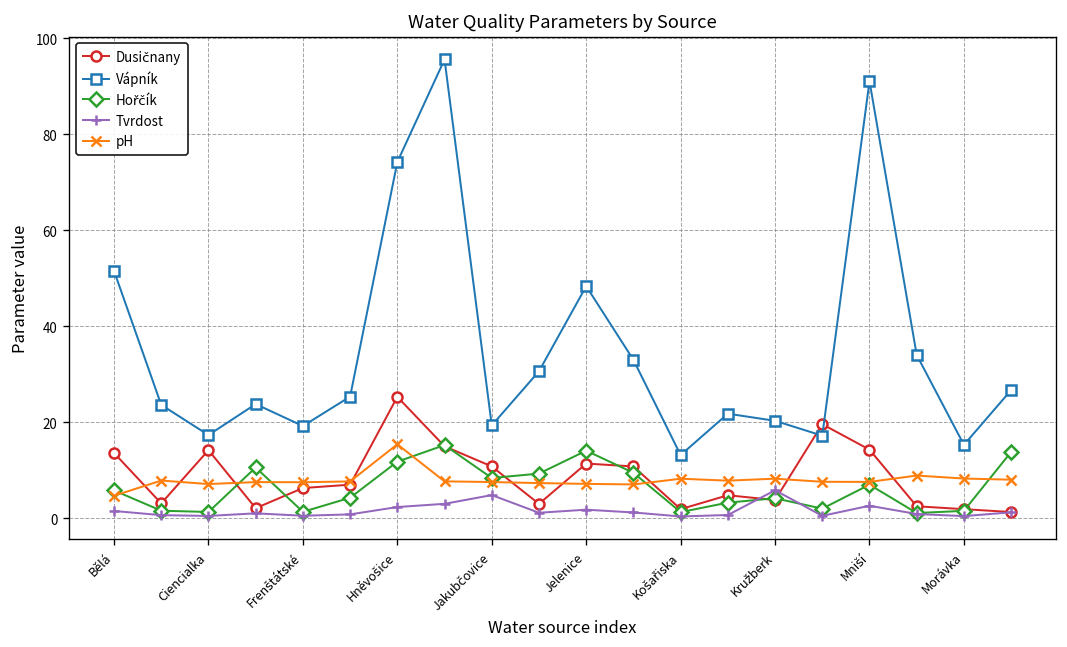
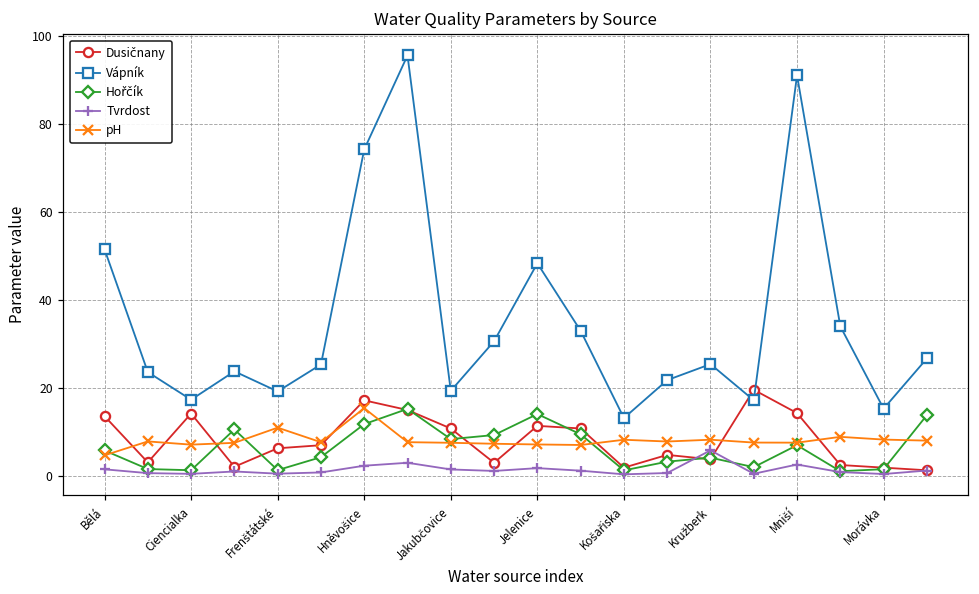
pH, Frenštátské: 8 -> 11
Dusičnany, Hněvošice: 25 -> 17
Tvrdost, Jakubčovice: 5 -> 1
Vápník, Kružberk: 20 -> 25
